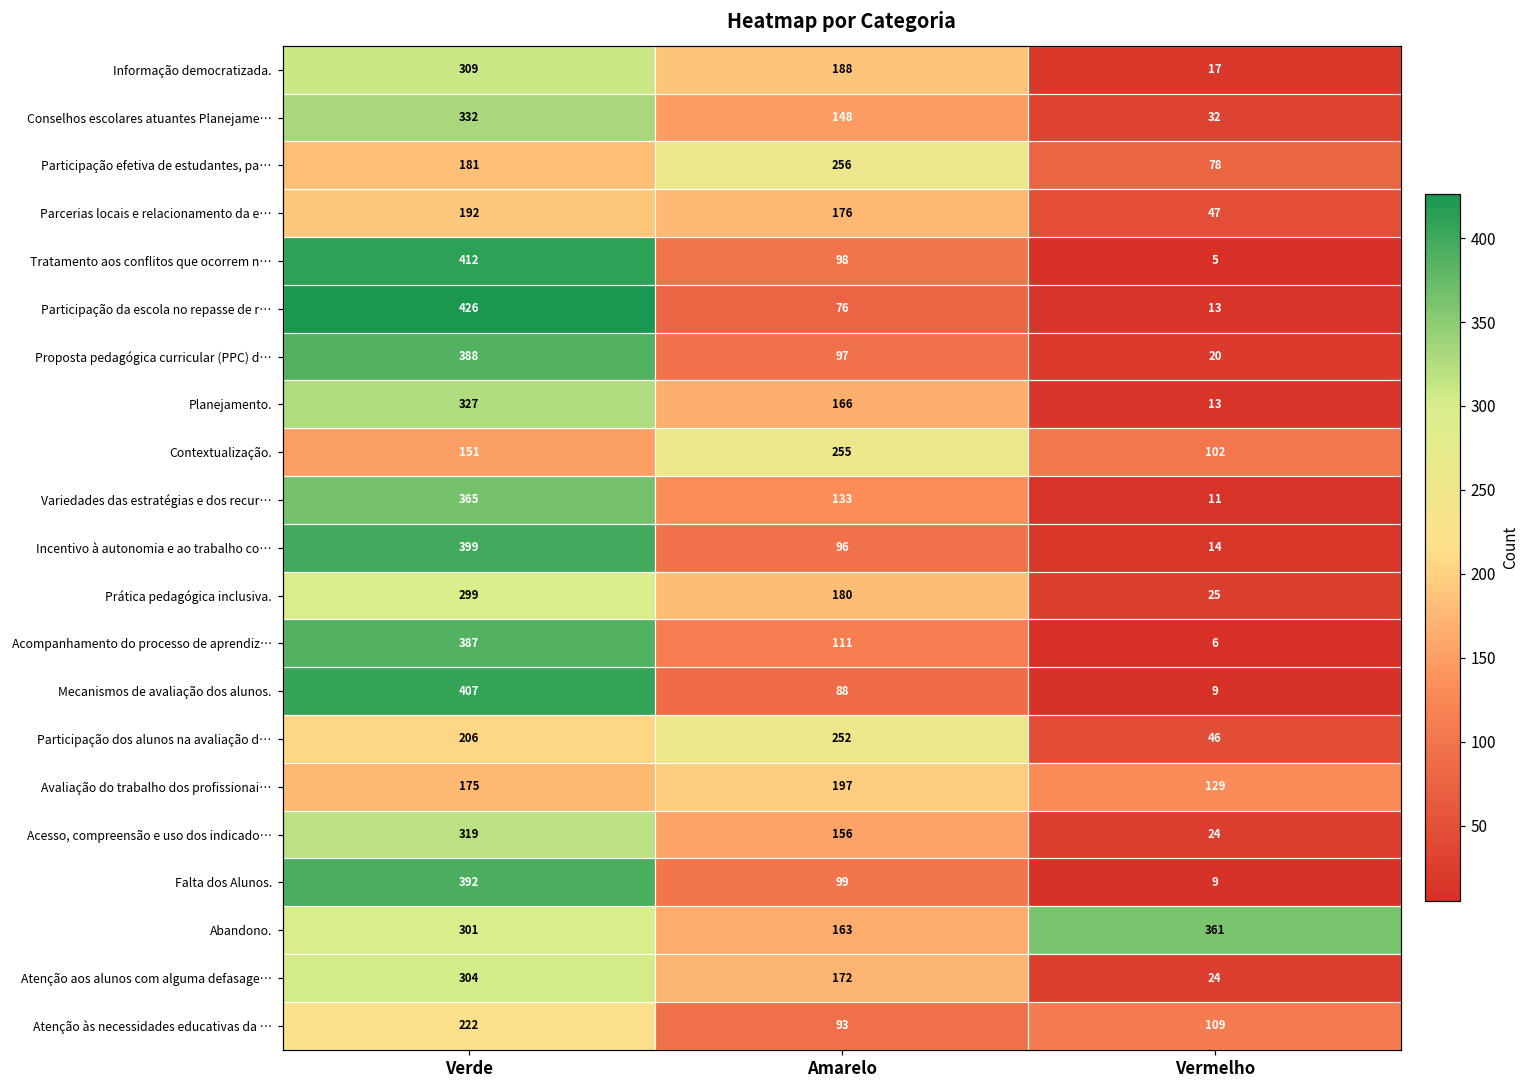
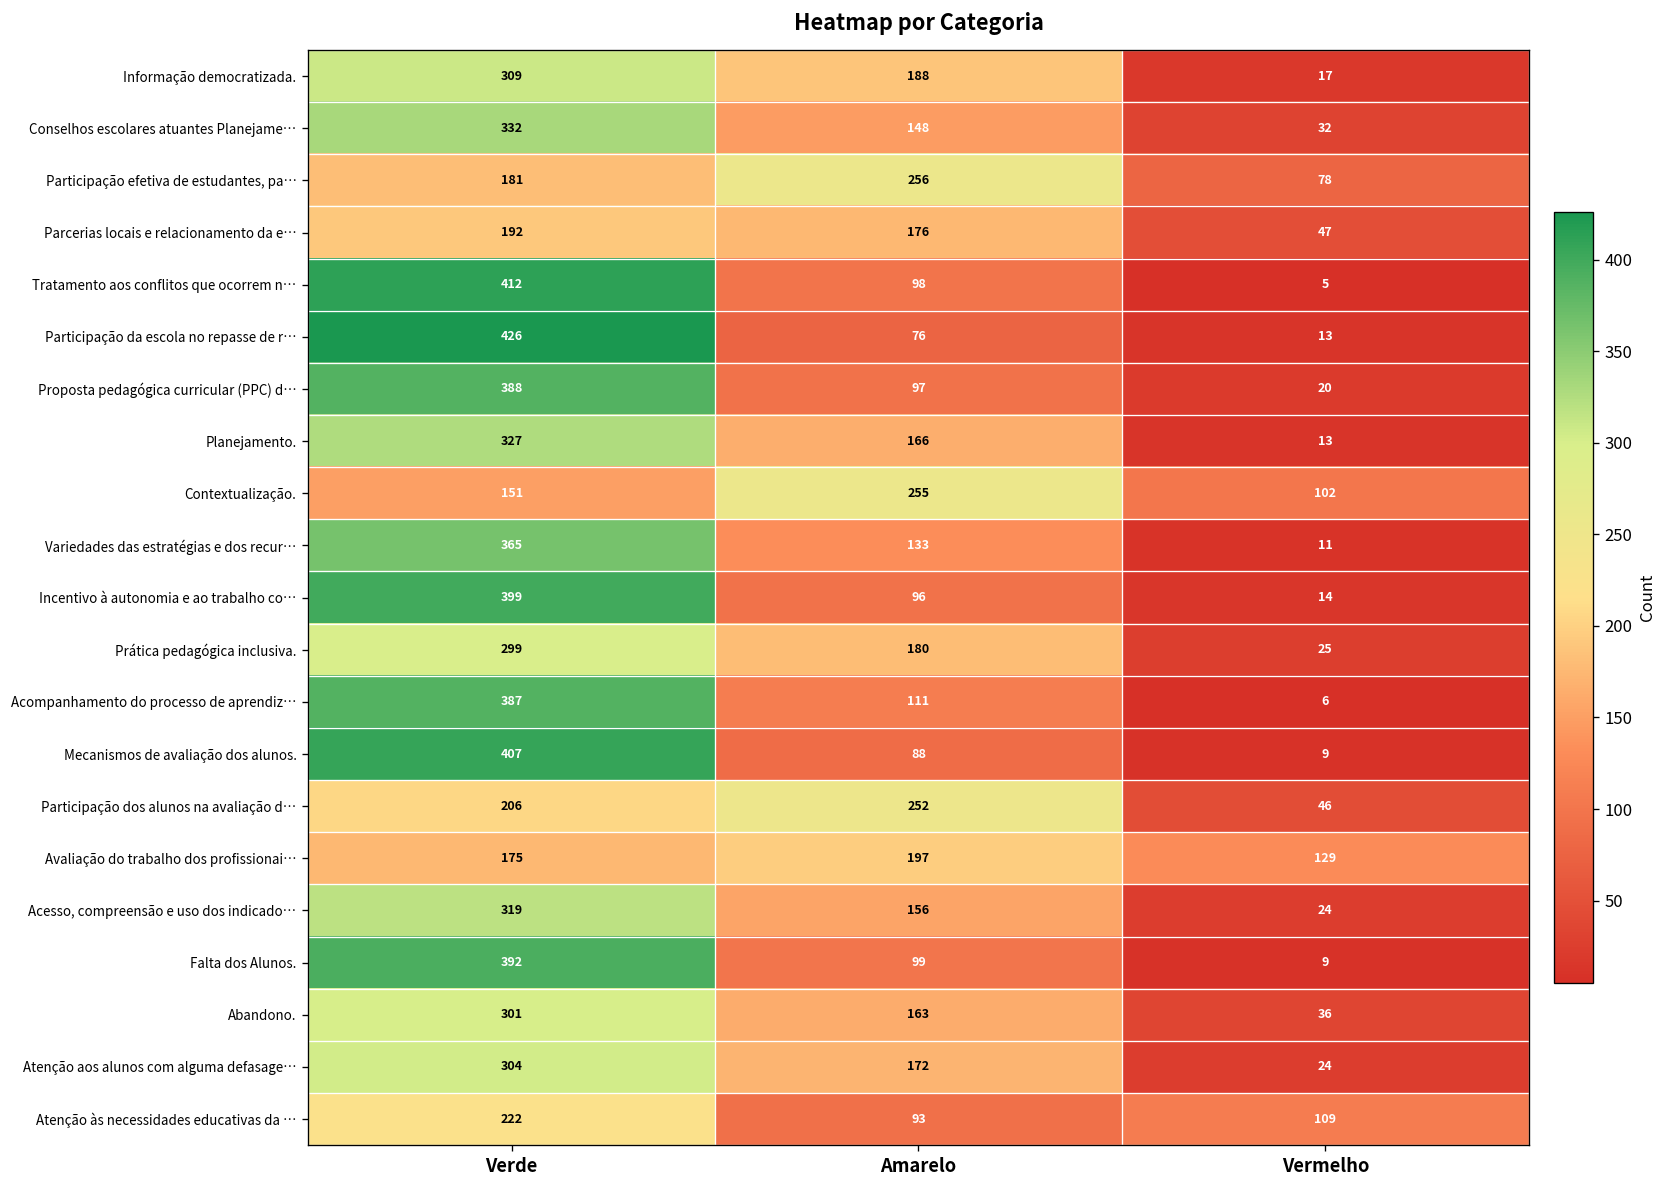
Abandono., Vermelho: 361 -> 36
